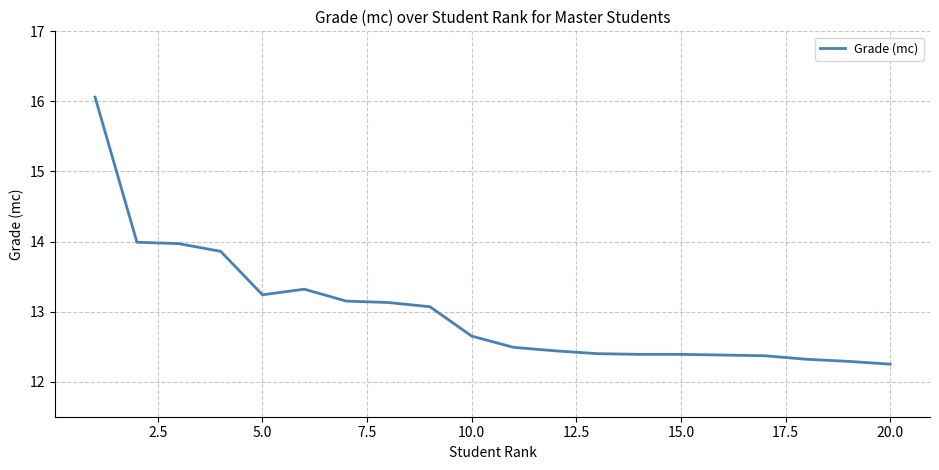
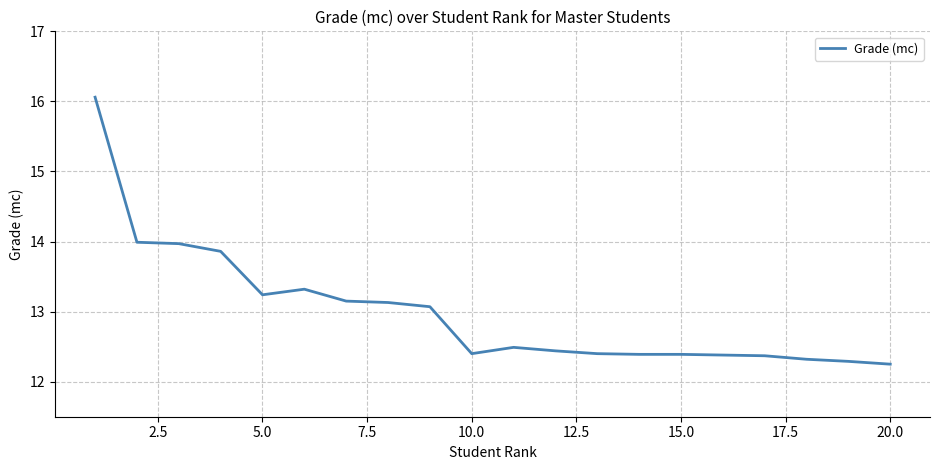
10.0: 12.7 -> 12.4
